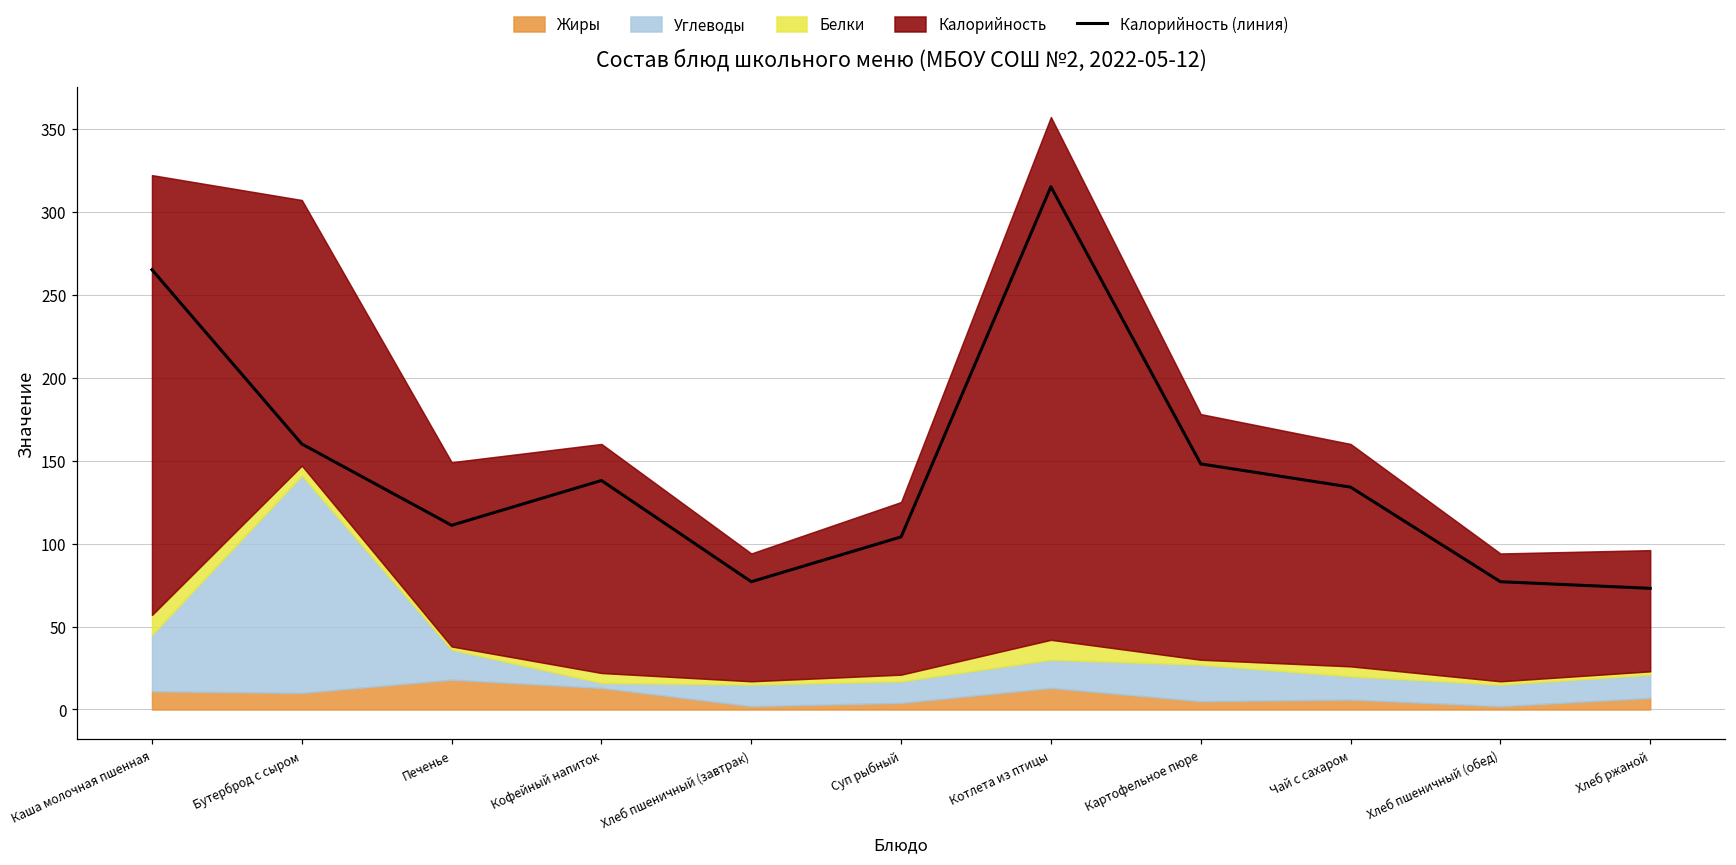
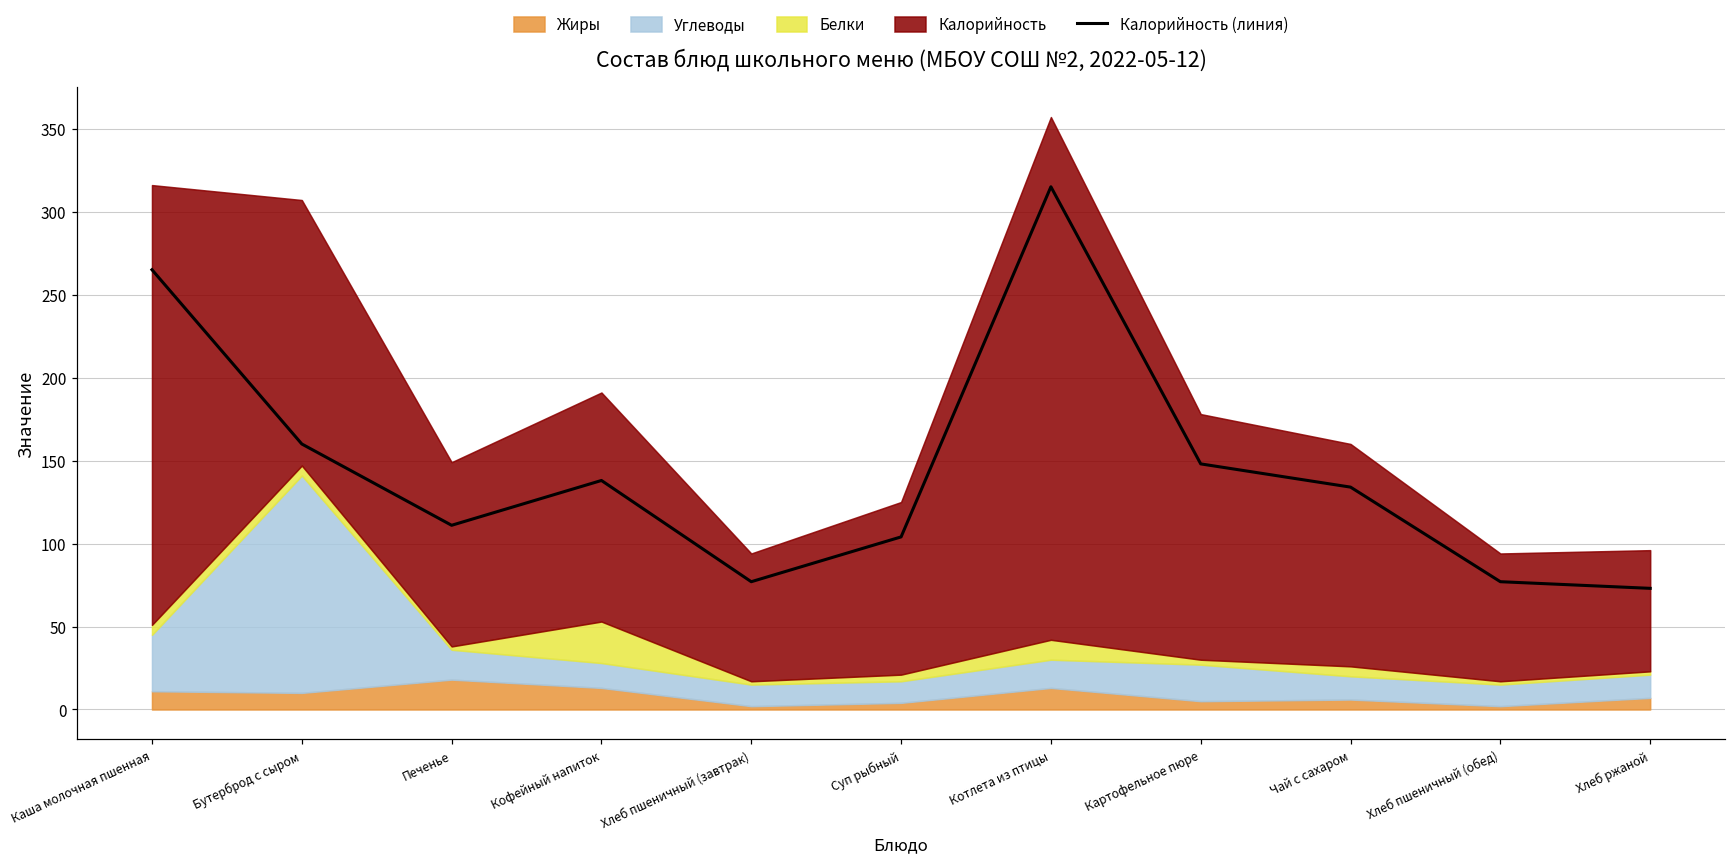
Белки, Каша молочная пшенная: 12 -> 6
Углеводы, Кофейный напиток: 3 -> 15
Белки, Кофейный напиток: 6 -> 25
